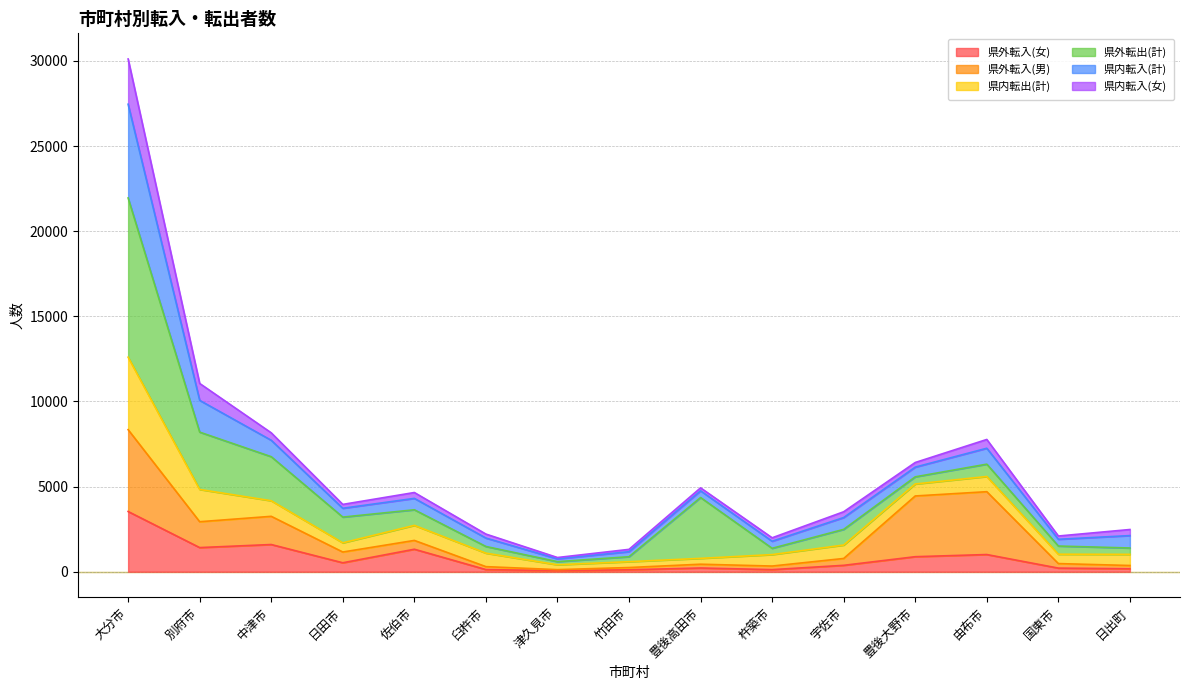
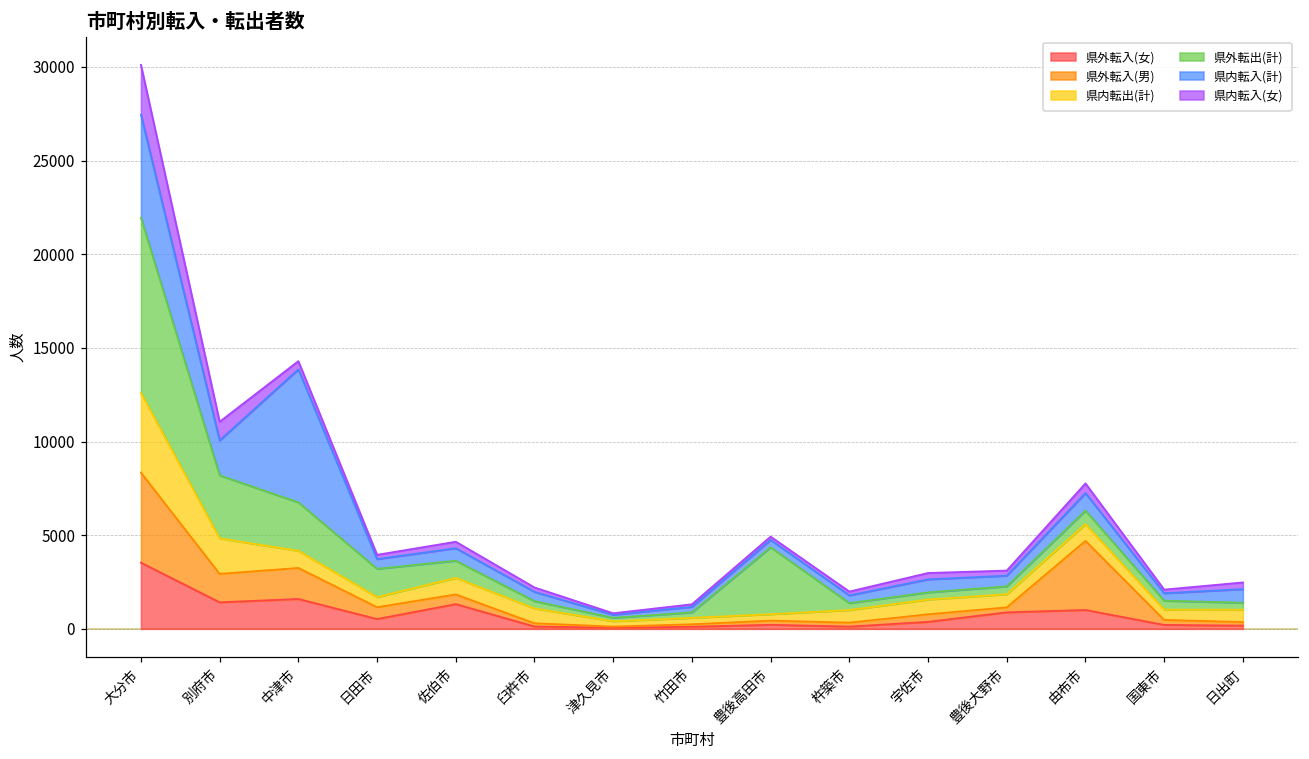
県内転入(計), 中津市: 1000 -> 7100
県外転出(計), 宇佐市: 900 -> 400
県外転入(男), 豊後大野市: 3600 -> 300
